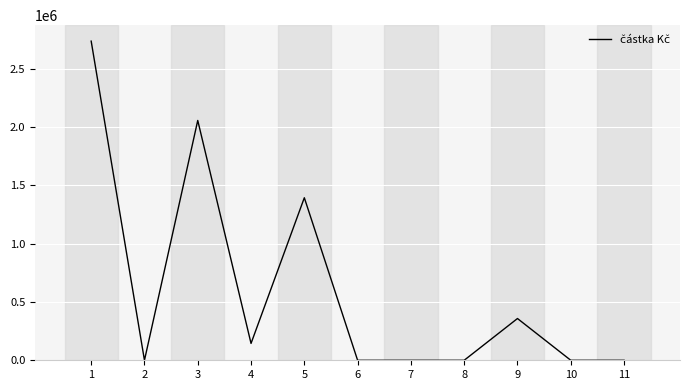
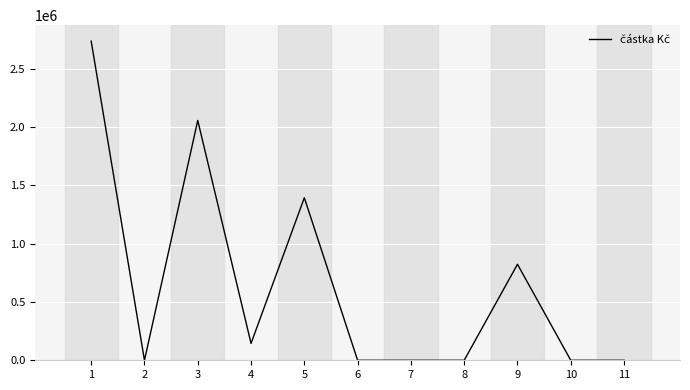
9: 360000 -> 820000
